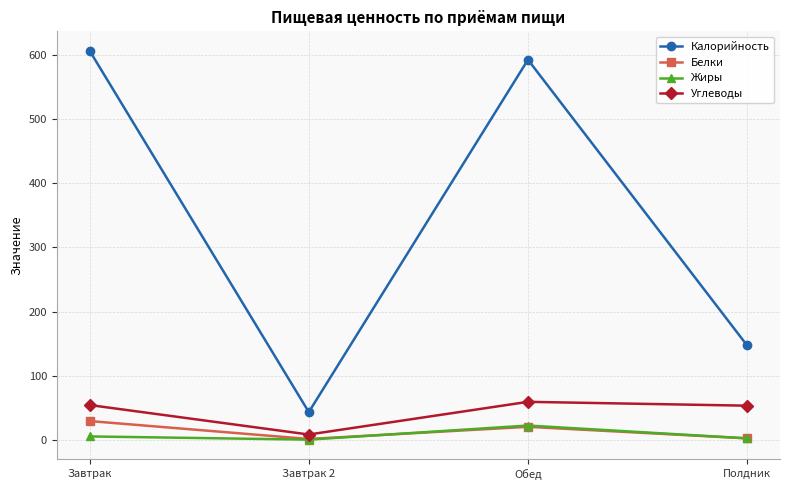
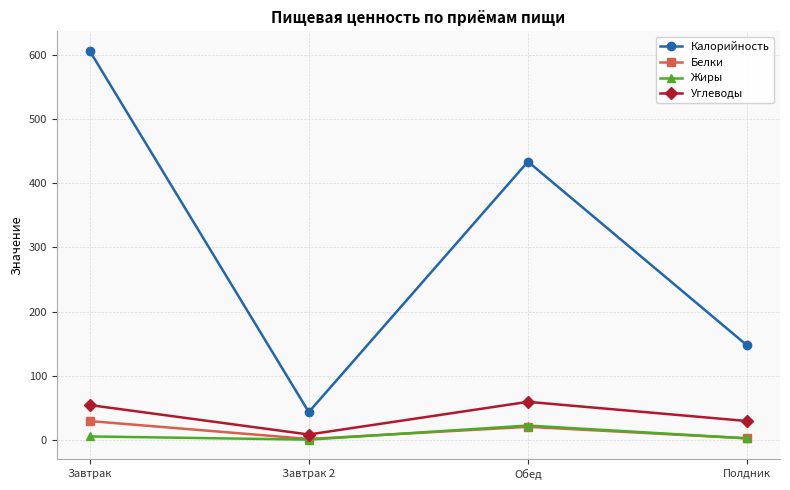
Калорийность, Обед: 590 -> 430
Углеводы, Полдник: 50 -> 30
